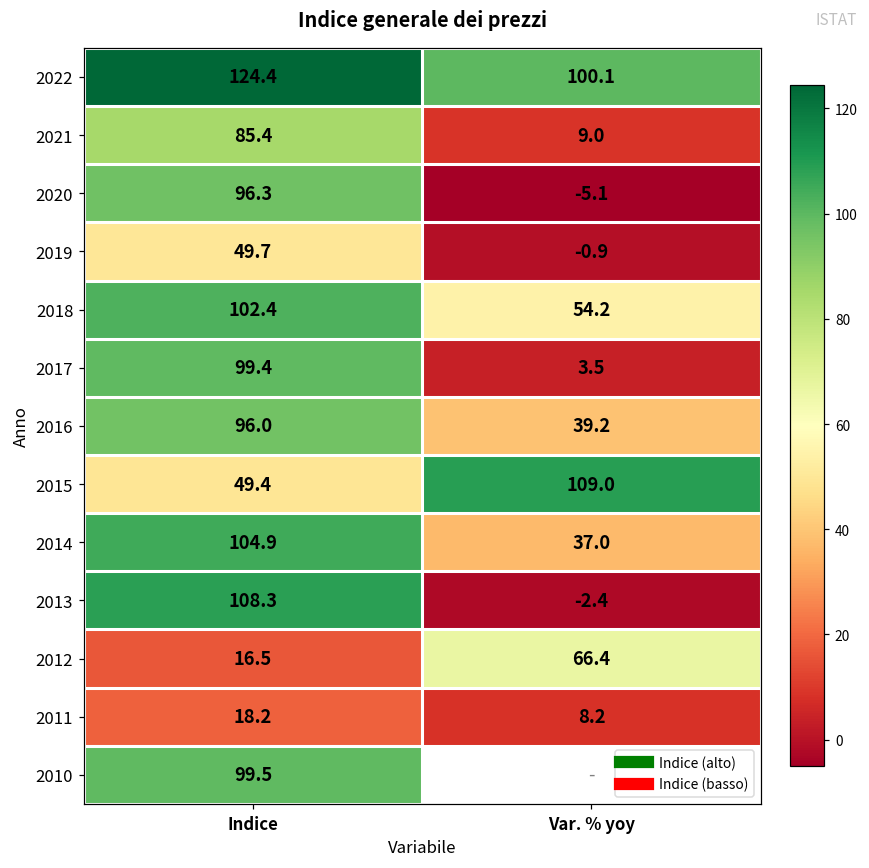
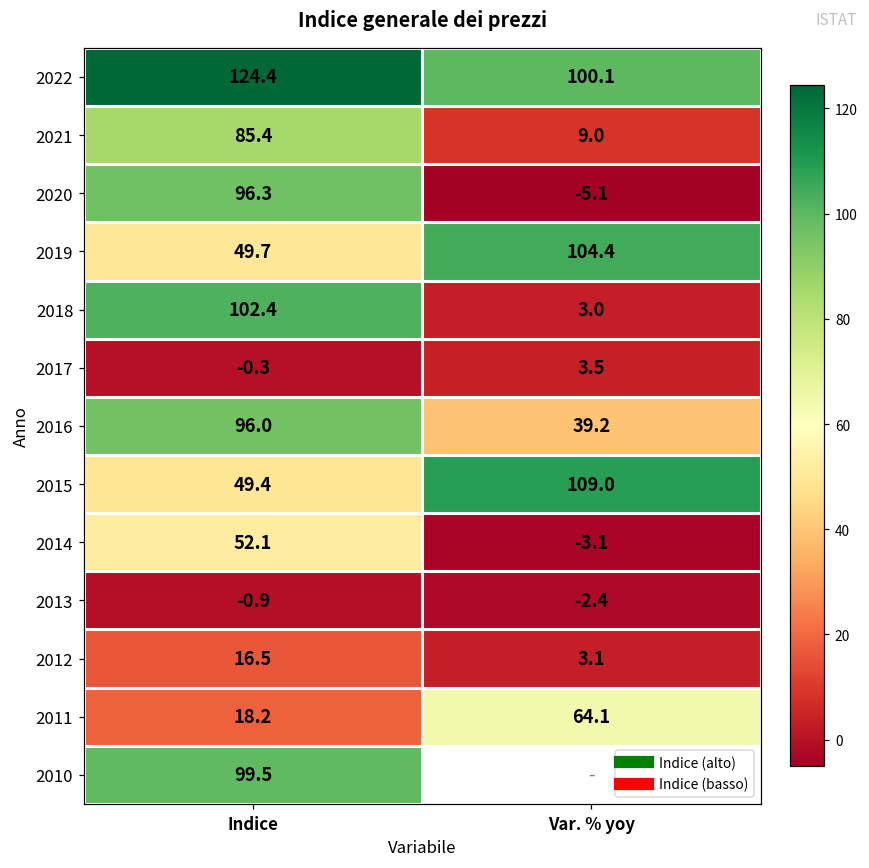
2019, Var. % yoy: -0.9 -> 104.4
2018, Var. % yoy: 54.2 -> 3.0
2017, Indice: 99.4 -> -0.3
2014, Indice: 104.9 -> 52.1
2014, Var. % yoy: 37.0 -> -3.1
2013, Indice: 108.3 -> -0.9
2012, Var. % yoy: 66.4 -> 3.1
2011, Var. % yoy: 8.2 -> 64.1
